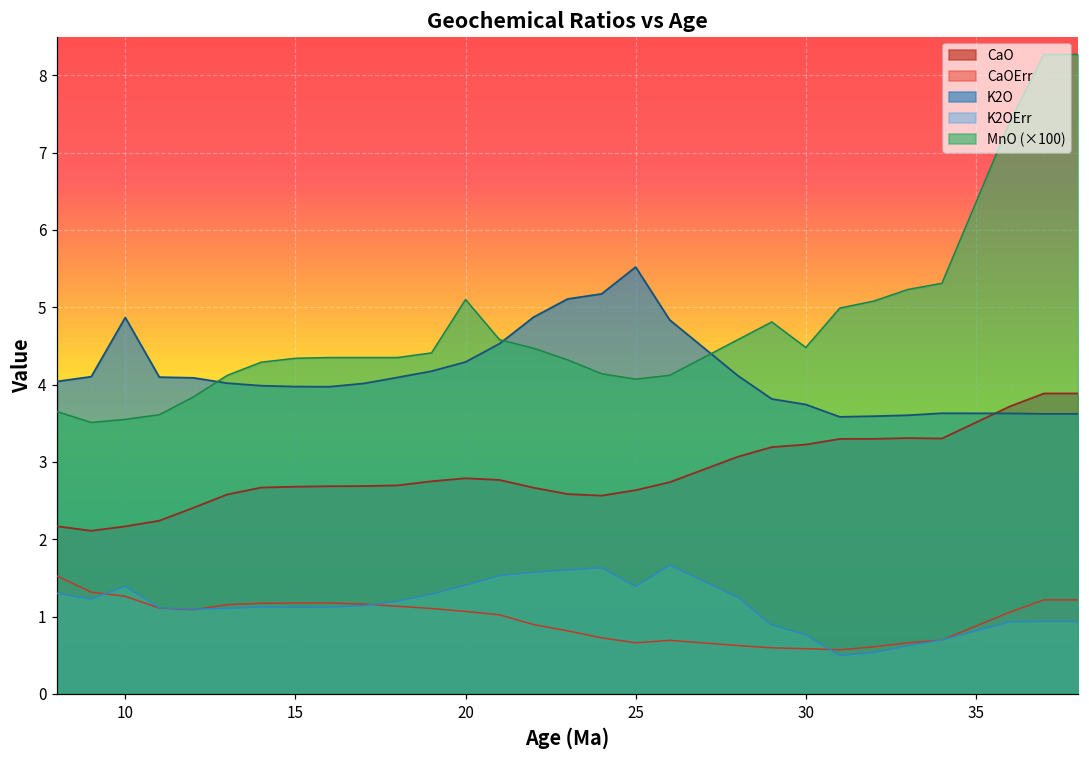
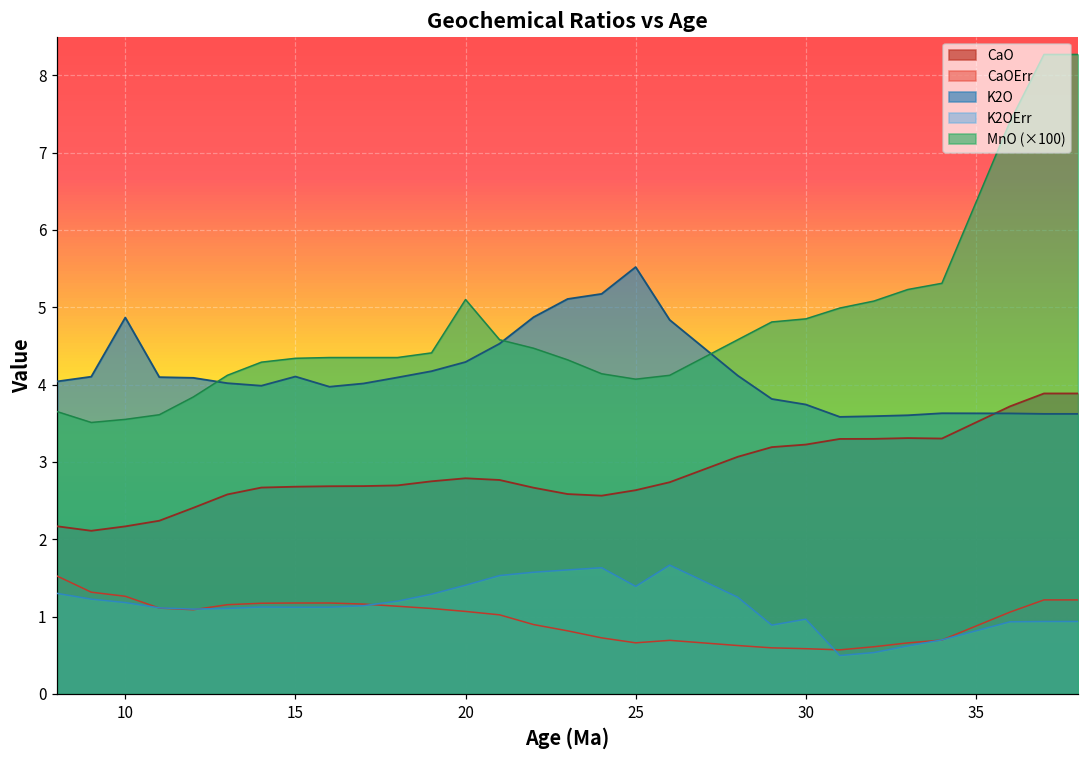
K2OErr, 10: 1.4 -> 1.2
K2O, 15: 4.0 -> 4.1
K2OErr, 30: 0.8 -> 1.0
MnO (×100), 30: 4.5 -> 4.9
